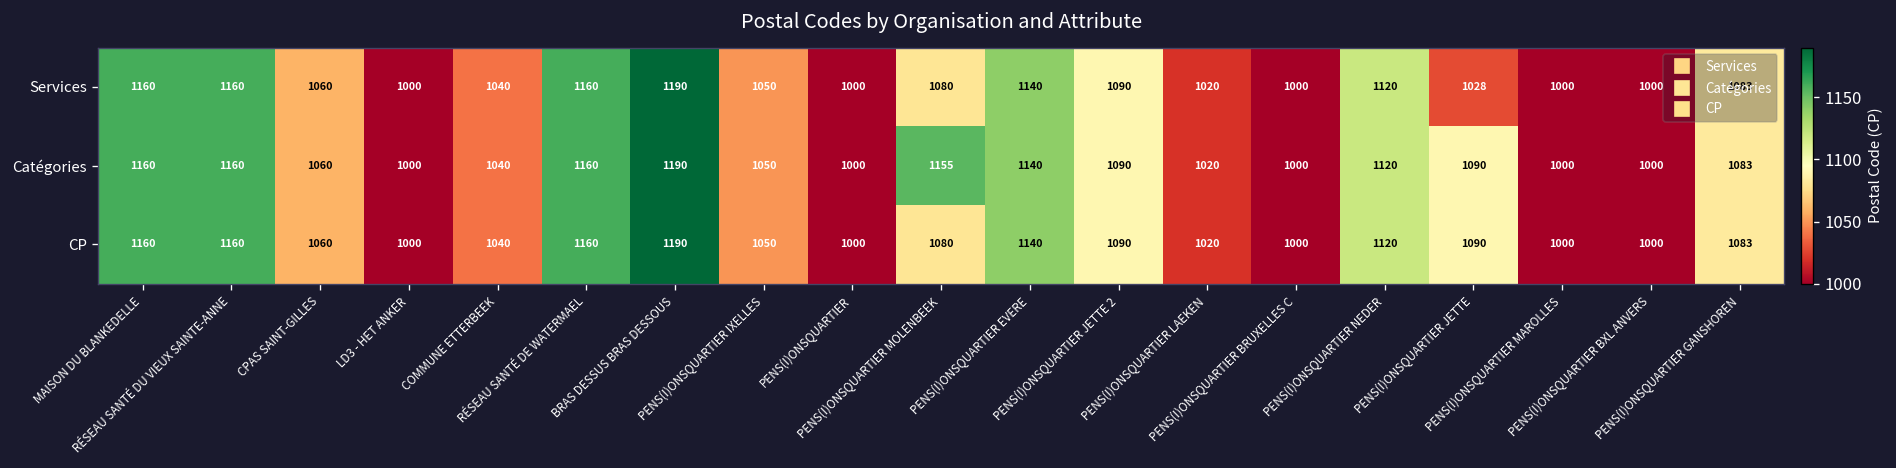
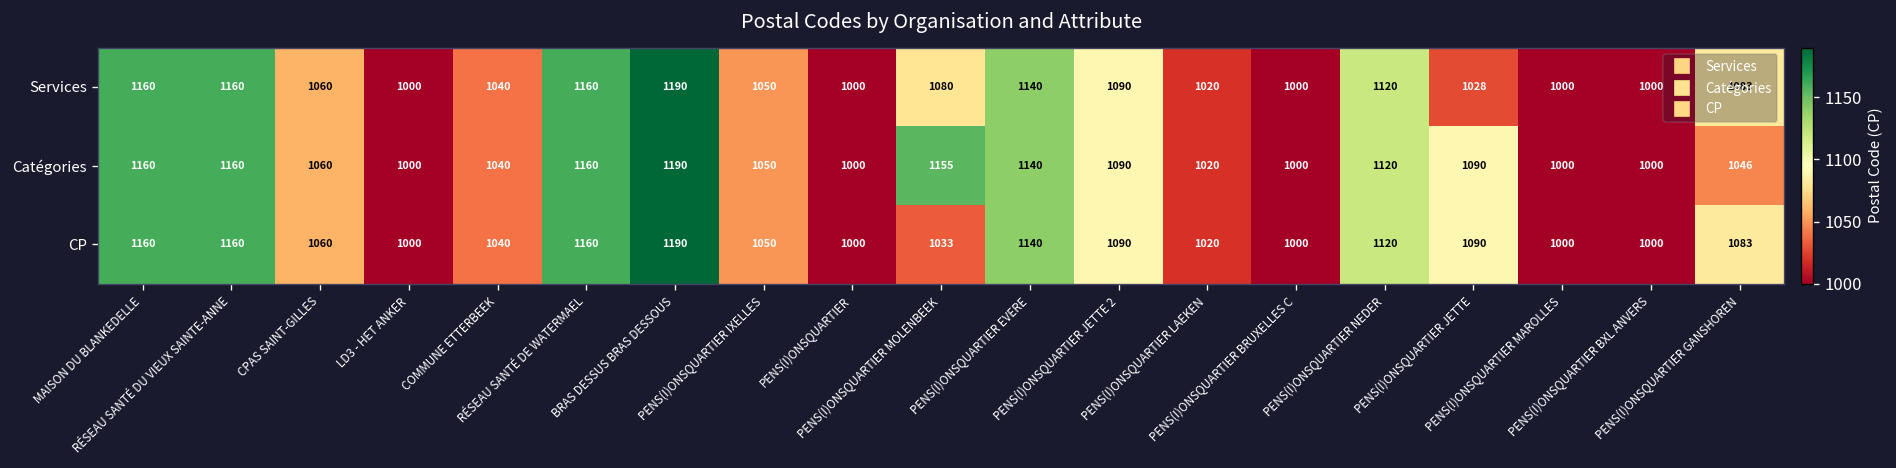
Catégories, PENS(I)ONSQUARTIER GANSHOREN: 1083 -> 1046
CP, PENS(I)ONSQUARTIER MOLENBEEK: 1080 -> 1033
